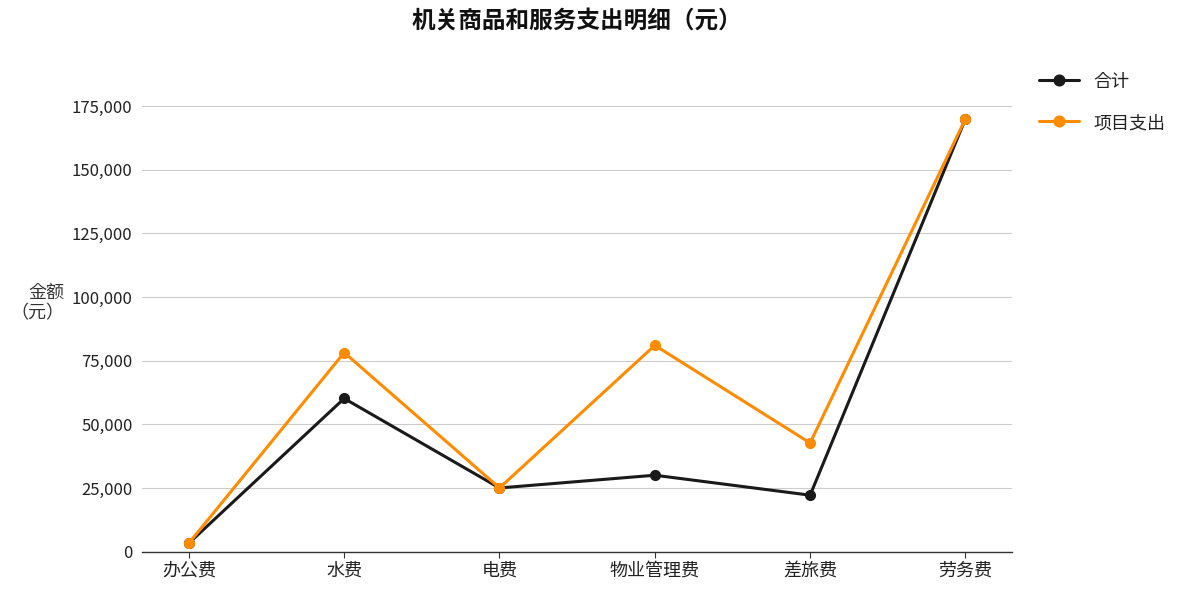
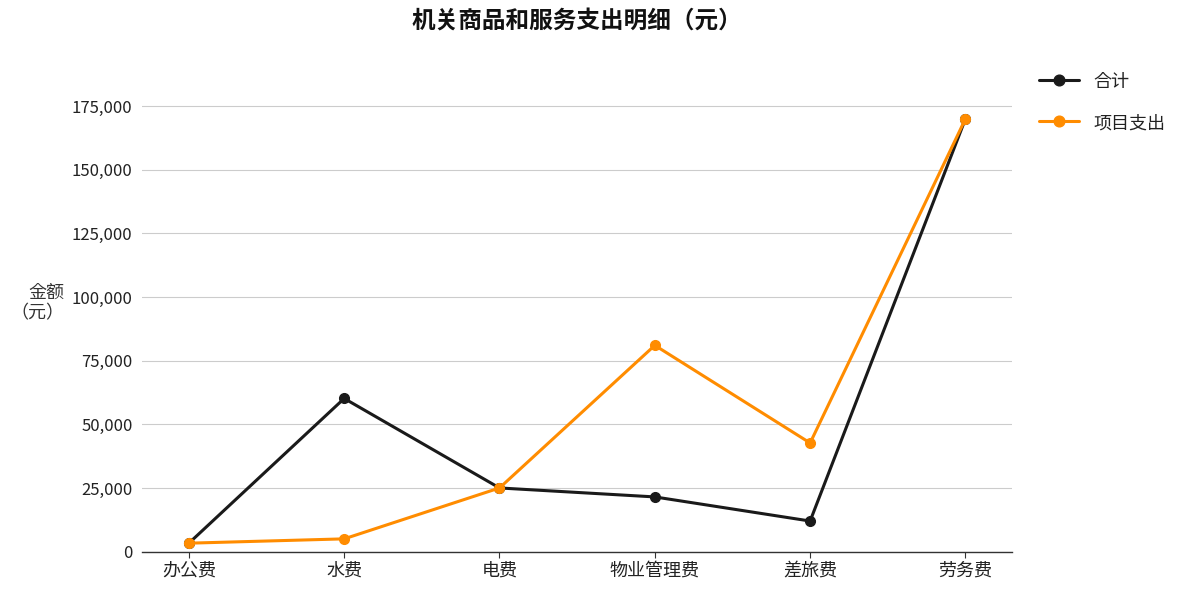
项目支出, 水费: 78,000 -> 5,000
合计, 物业管理费: 30,000 -> 21,000
合计, 差旅费: 22,000 -> 12,000
